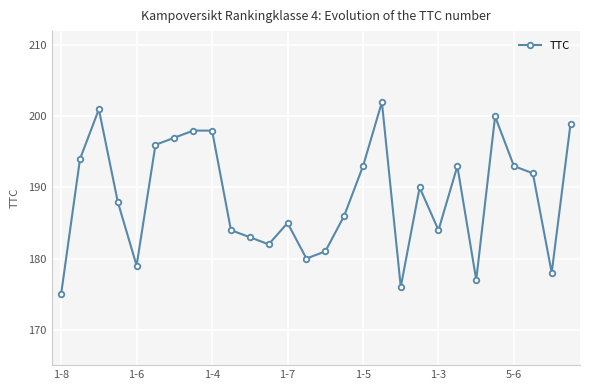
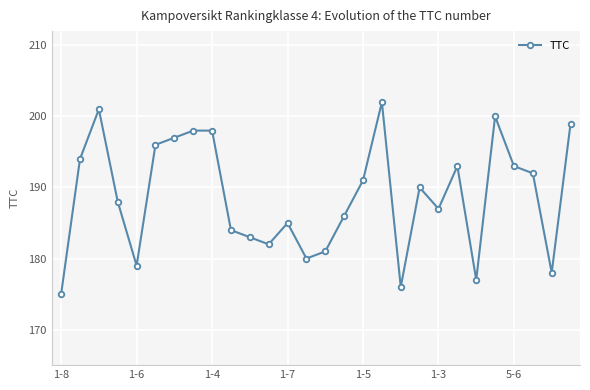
1-5: 193 -> 191
1-3: 184 -> 187
